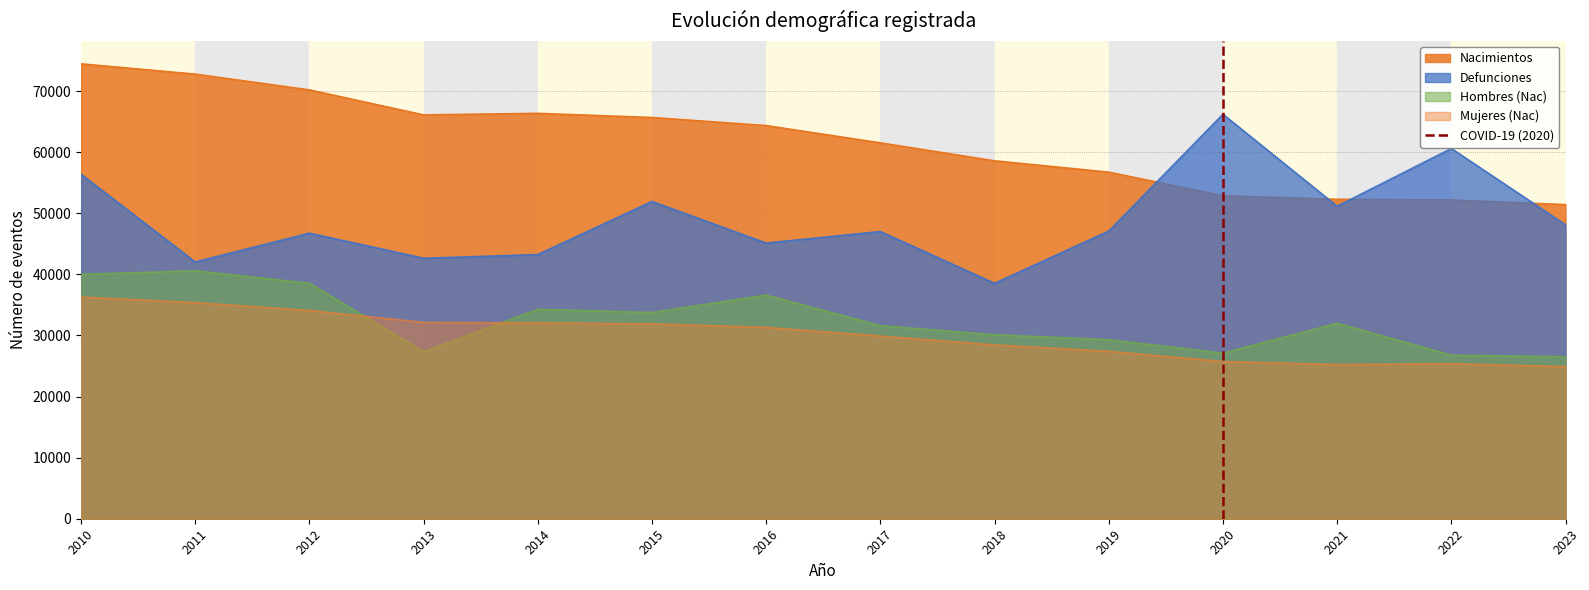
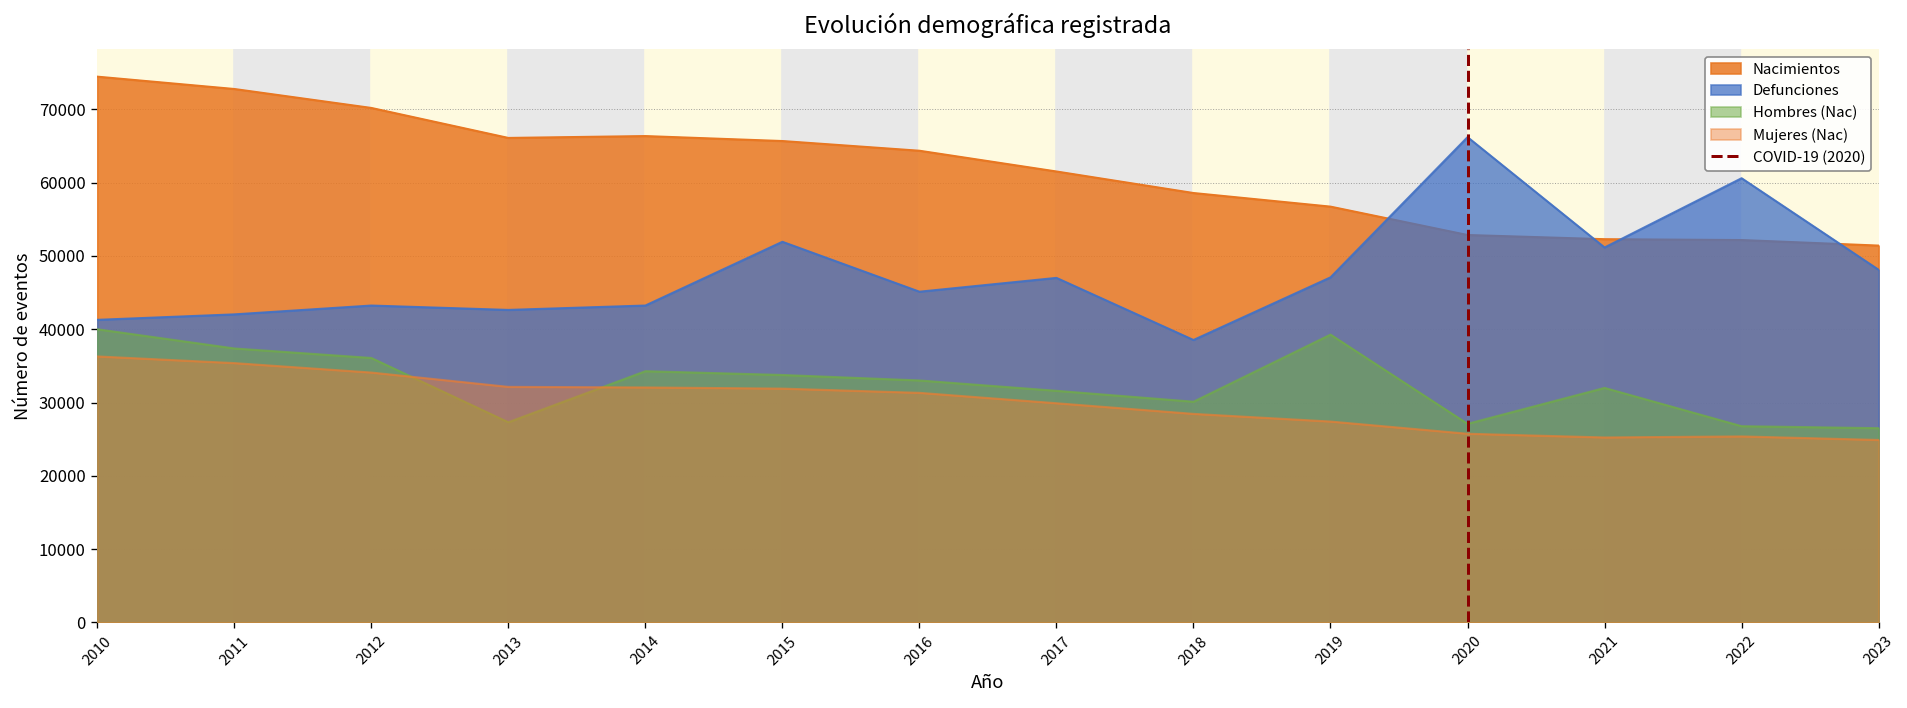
Defunciones, 2010: 56000 -> 41000
Hombres (Nac), 2011: 41000 -> 37000
Defunciones, 2012: 47000 -> 43000
Hombres (Nac), 2012: 39000 -> 36000
Hombres (Nac), 2016: 37000 -> 33000
Hombres (Nac), 2019: 29000 -> 39000
